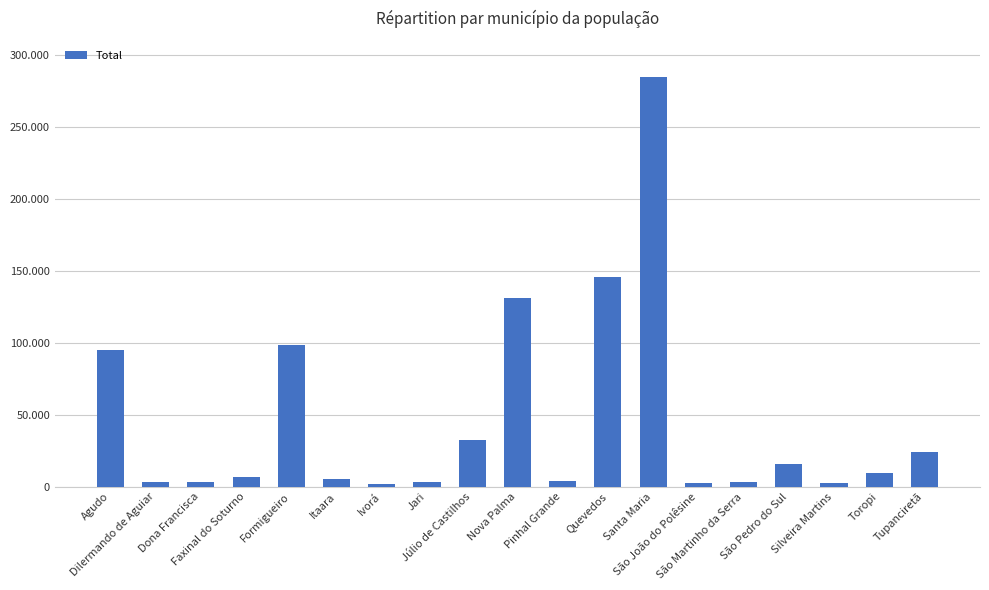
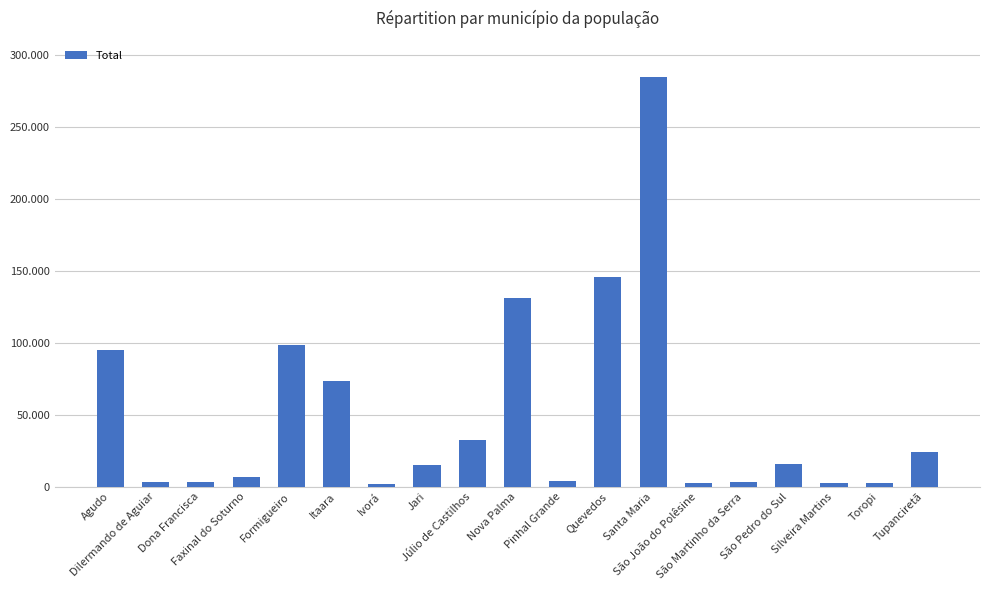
Itaara: 6 -> 73
Jari: 3 -> 15
Toropi: 10 -> 3
